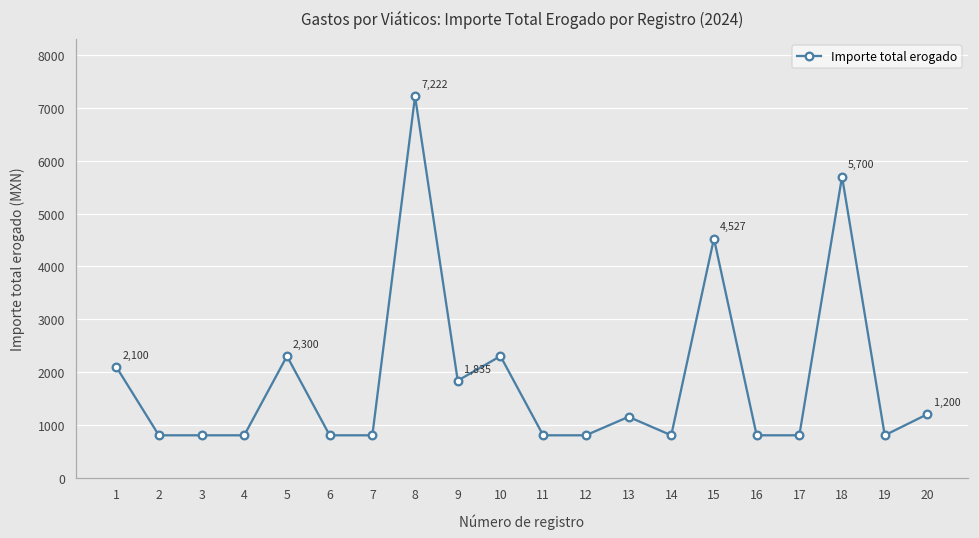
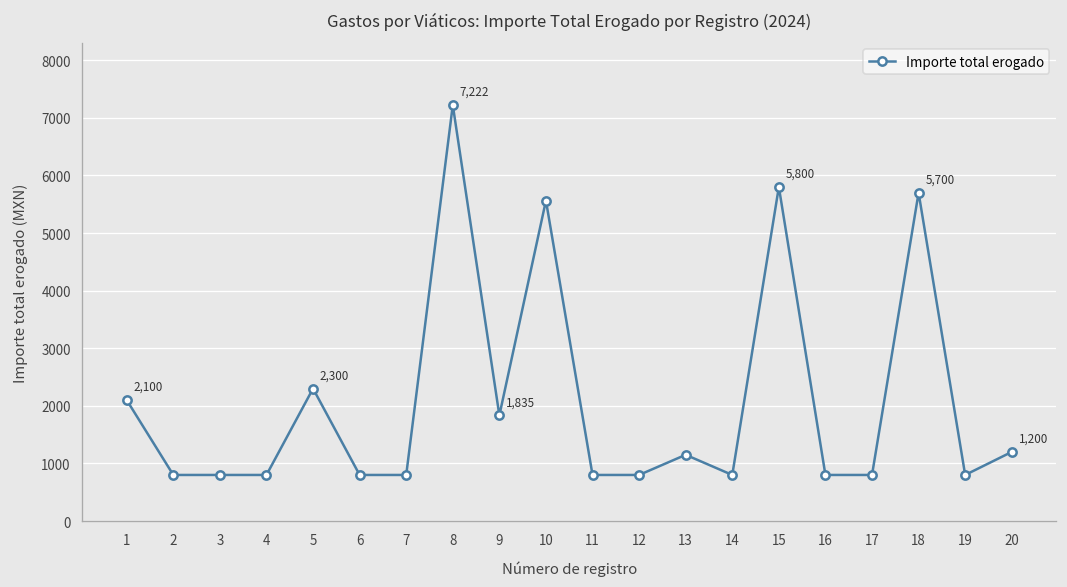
10: 2300 -> 5600
15: 4,527 -> 5,800
